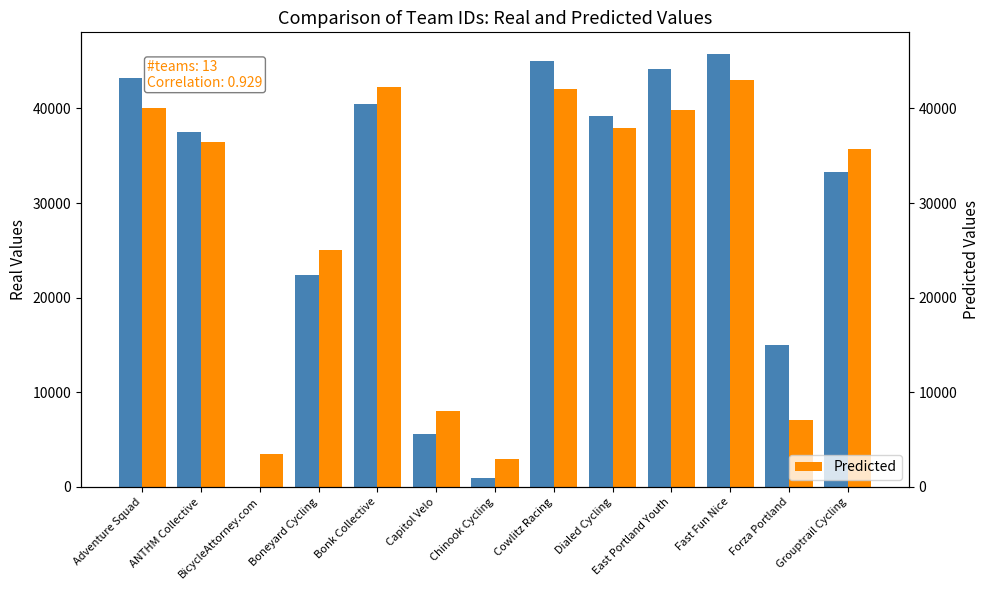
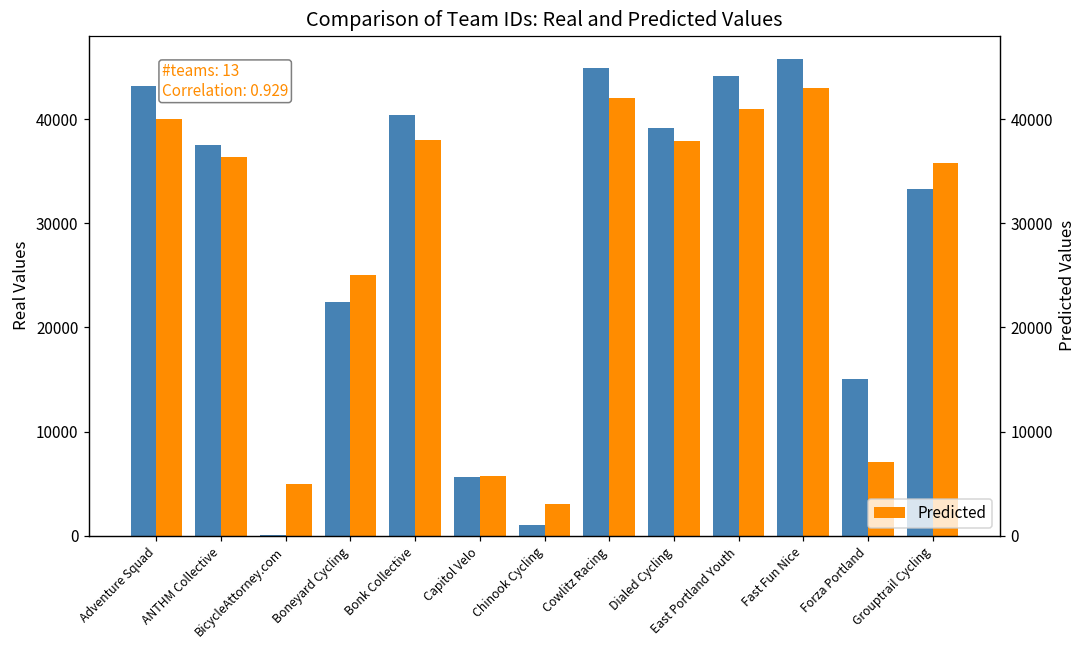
Predicted, BicycleAttorney.com: 4000 -> 5000
Predicted, Bonk Collective: 42000 -> 38000
Predicted, Capitol Velo: 8000 -> 6000
Predicted, East Portland Youth: 40000 -> 41000
